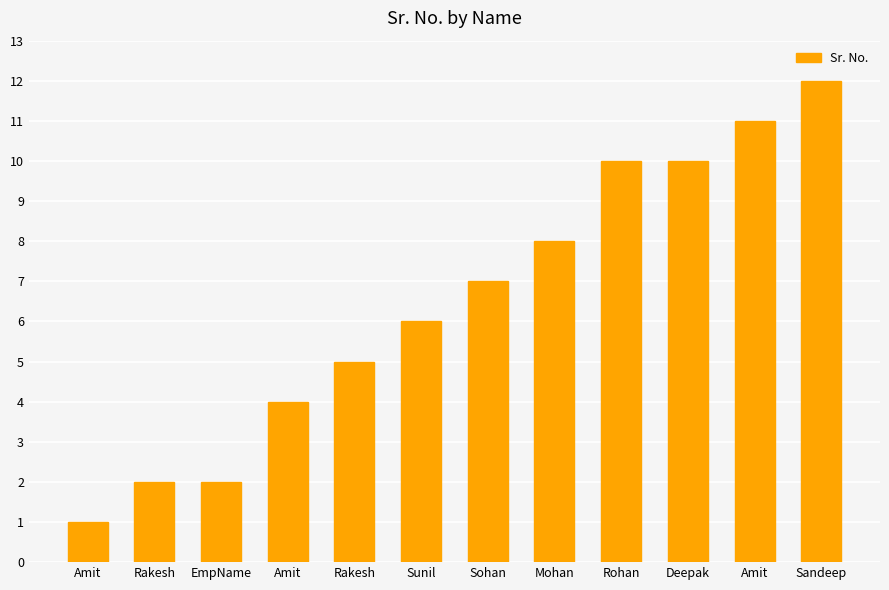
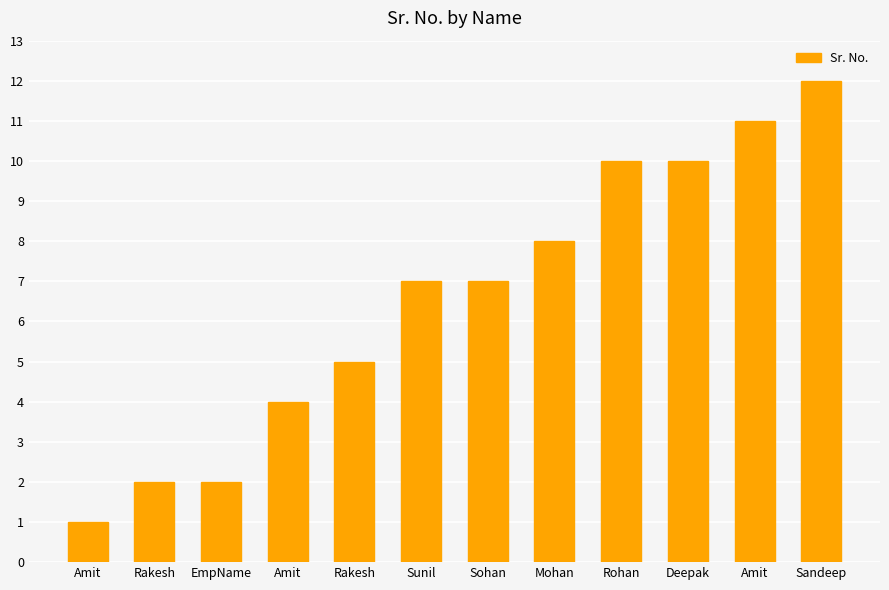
Sunil: 6 -> 7
